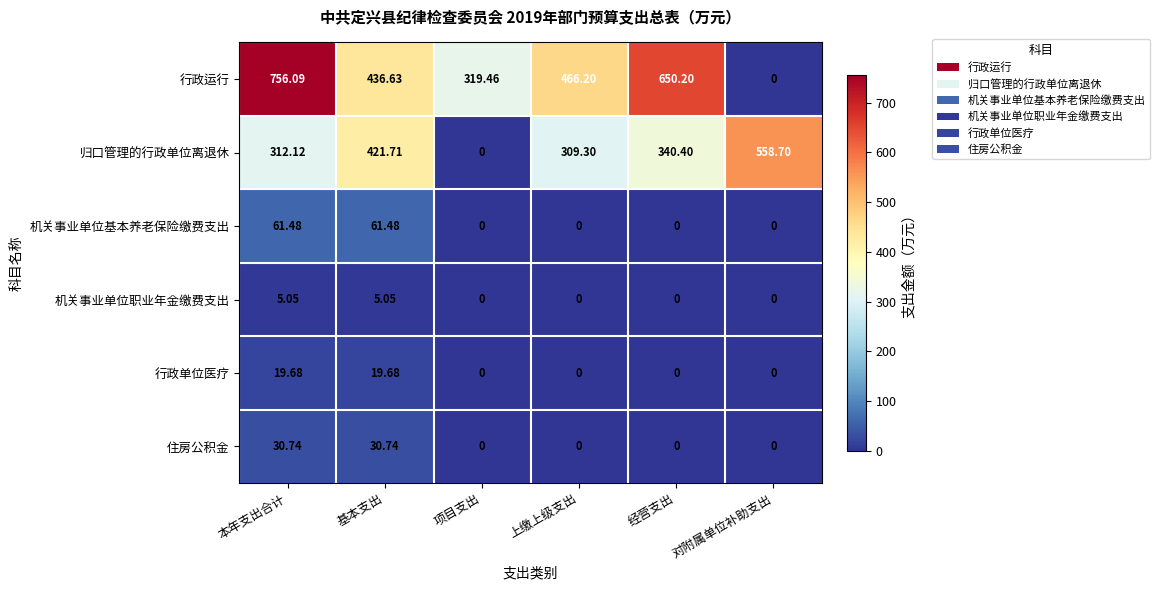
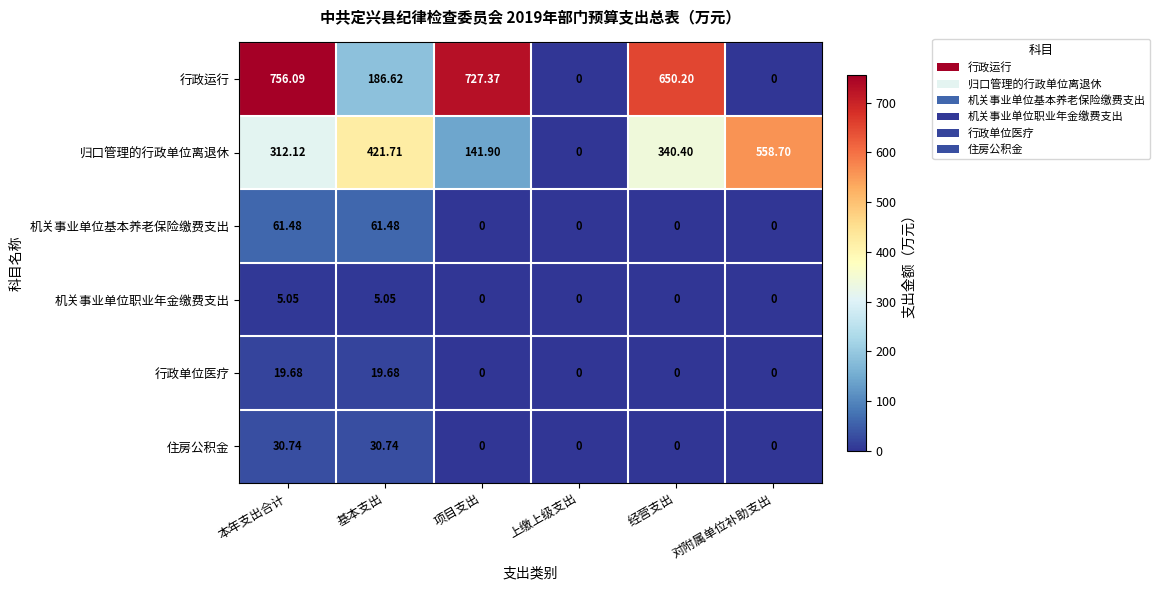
行政运行, 基本支出: 436.63 -> 186.62
行政运行, 项目支出: 319.46 -> 727.37
行政运行, 上缴上级支出: 466.20 -> 0
归口管理的行政单位离退休, 项目支出: 0 -> 141.90
归口管理的行政单位离退休, 上缴上级支出: 309.30 -> 0
